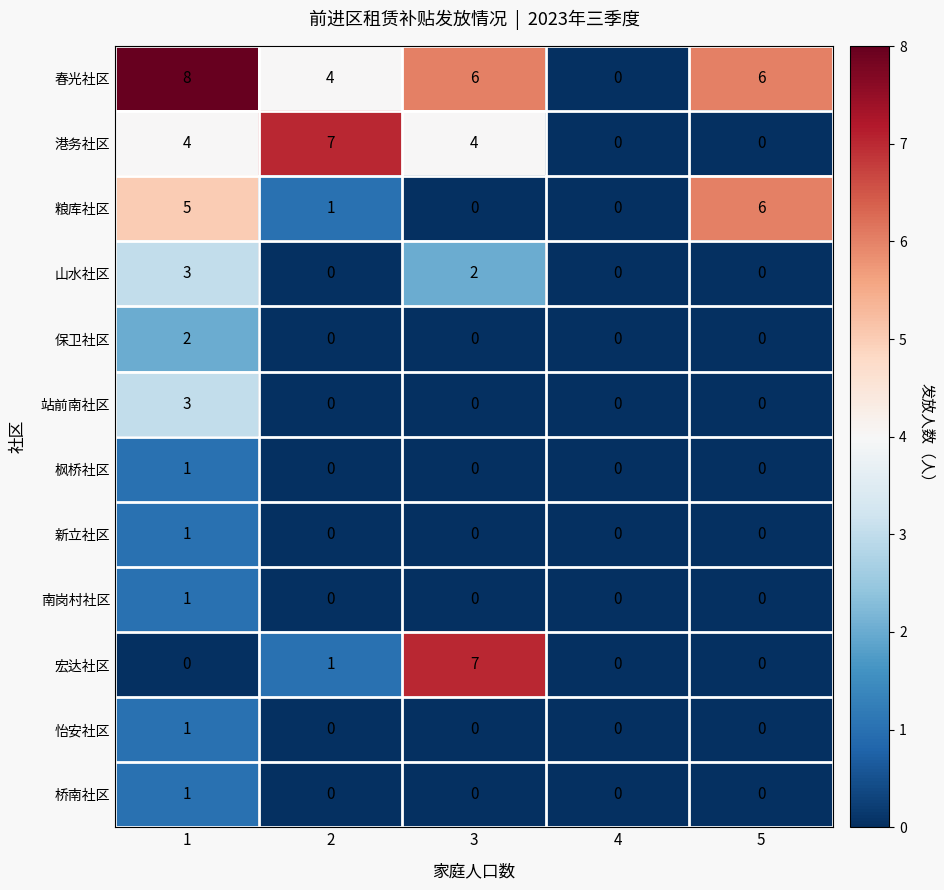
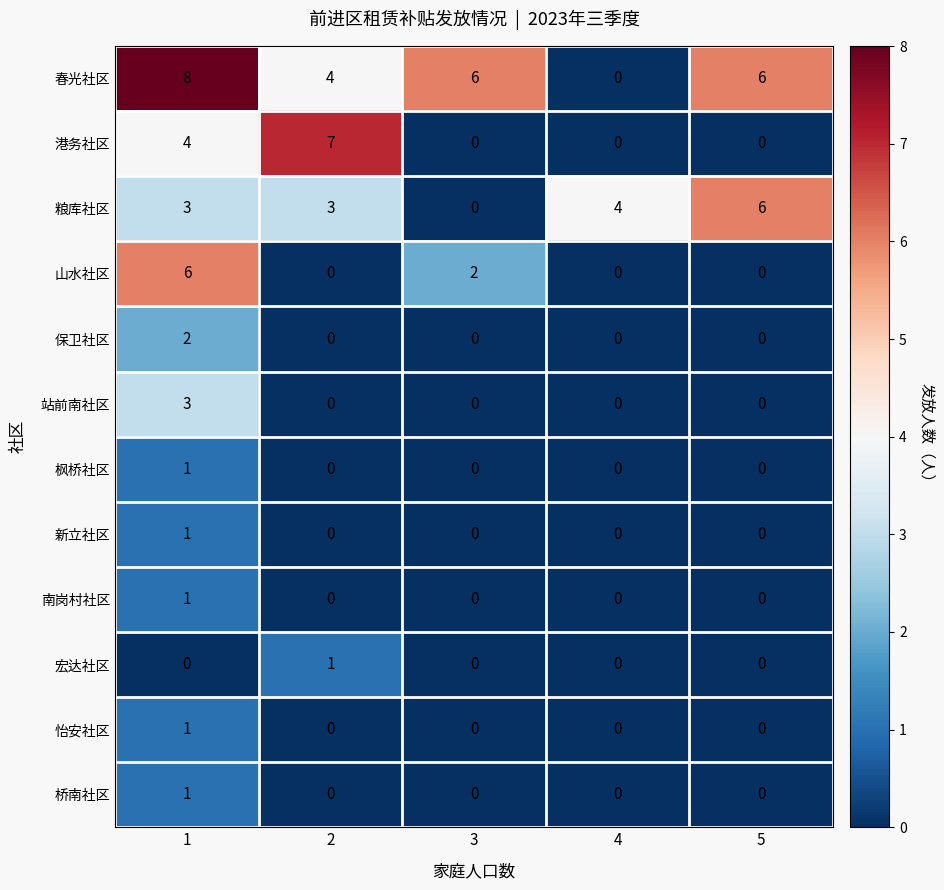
港务社区, 3: 4 -> 0
粮库社区, 1: 5 -> 3
粮库社区, 2: 1 -> 3
粮库社区, 4: 0 -> 4
山水社区, 1: 3 -> 6
宏达社区, 3: 7 -> 0
